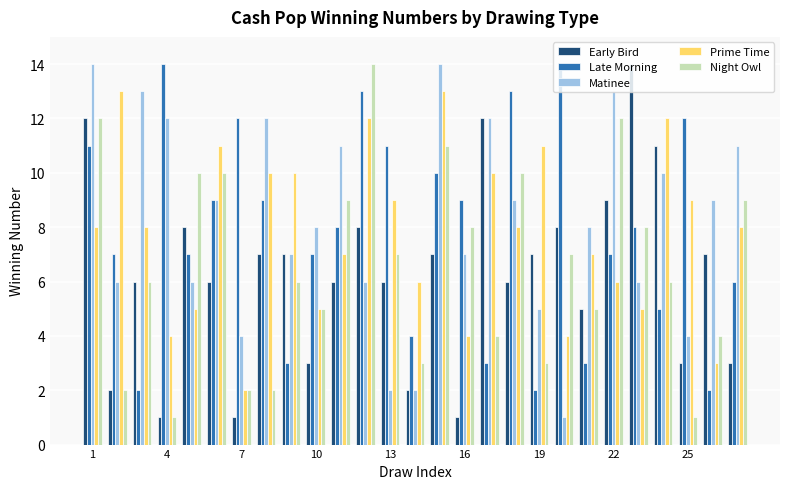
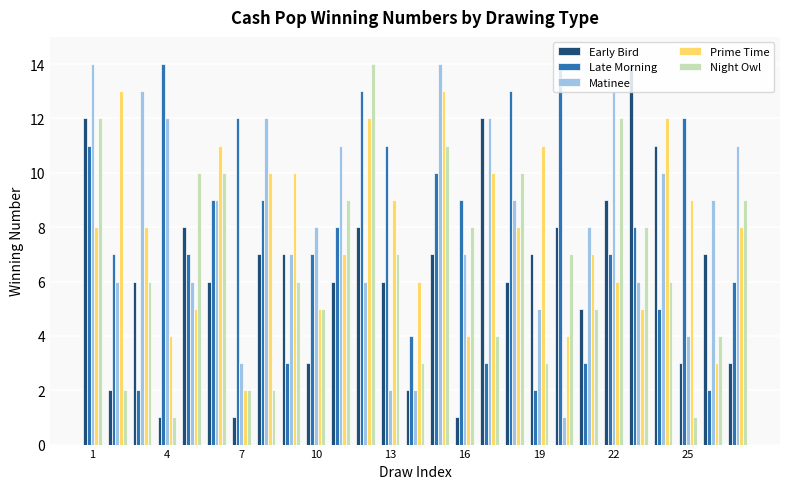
Matinee, 7: 4 -> 3
